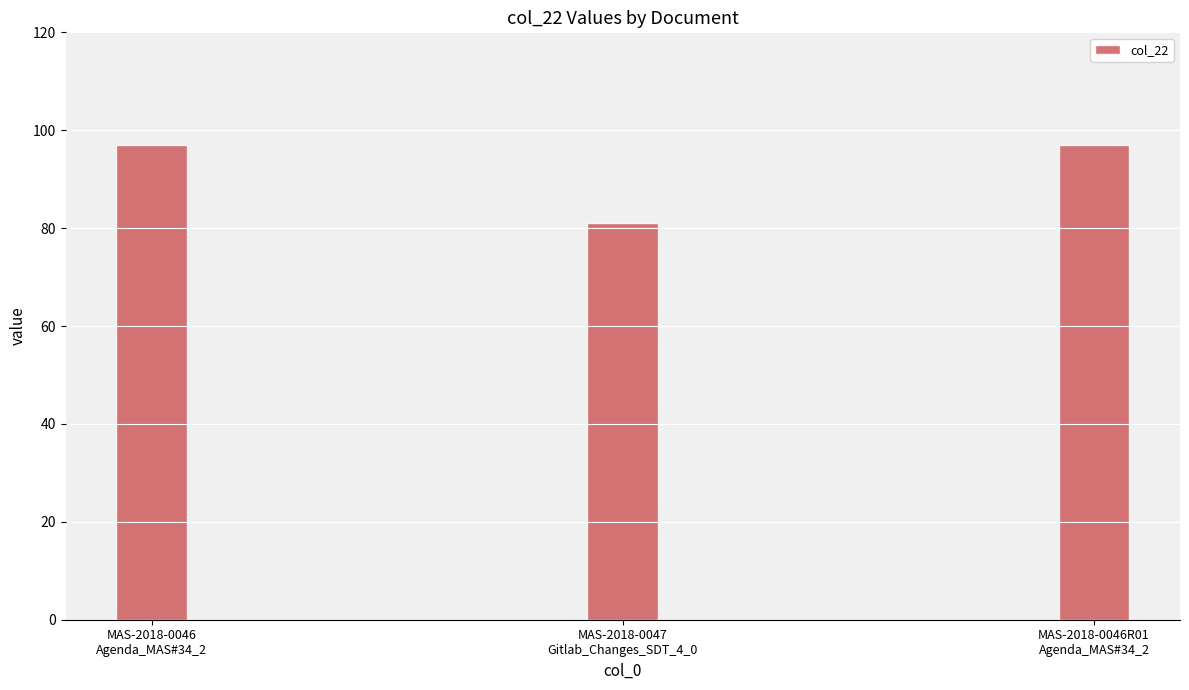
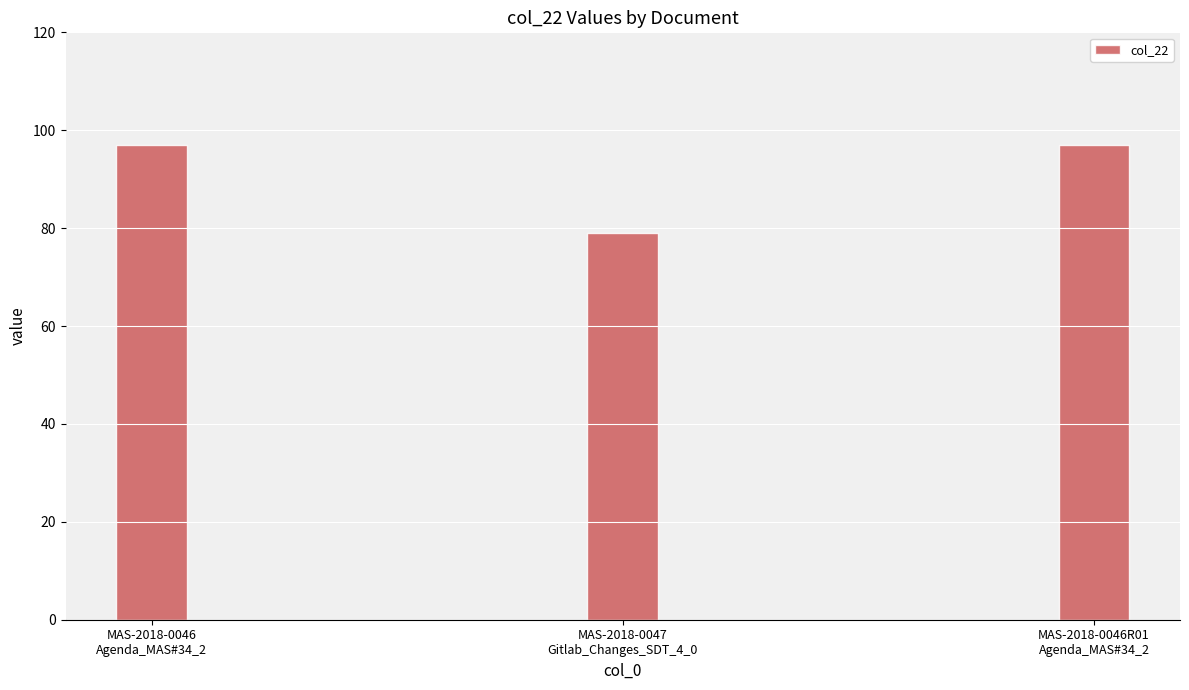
MAS-2018-0047 Gitlab_Changes_SDT_4_0: 81 -> 79
